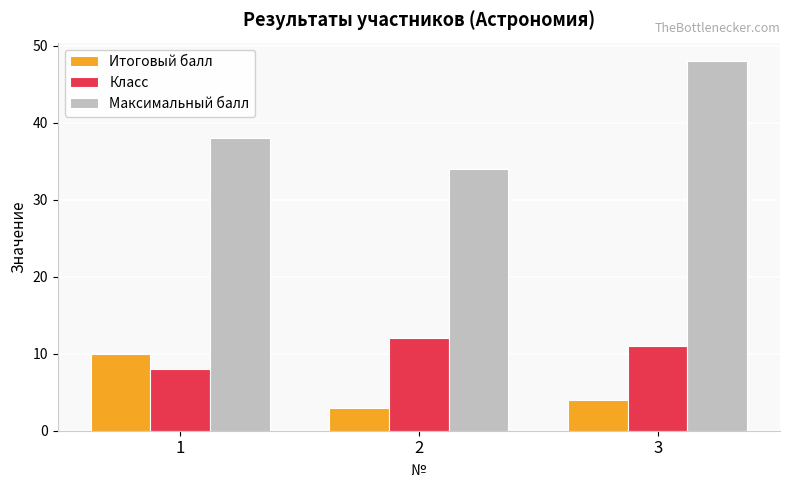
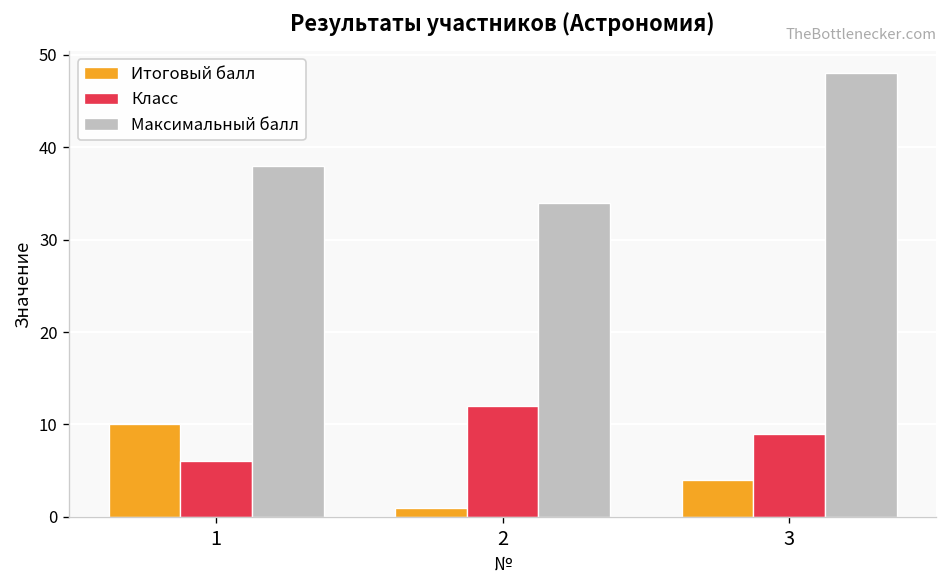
Класс, 1: 8 -> 6
Итоговый балл, 2: 3 -> 1
Класс, 3: 11 -> 9
